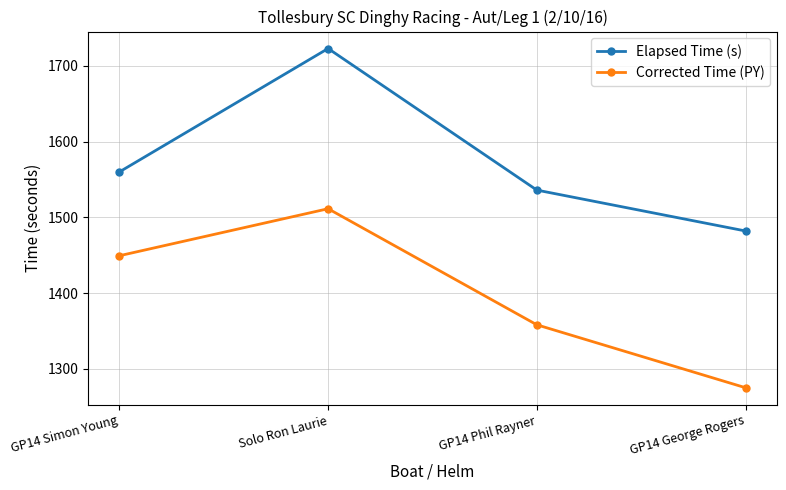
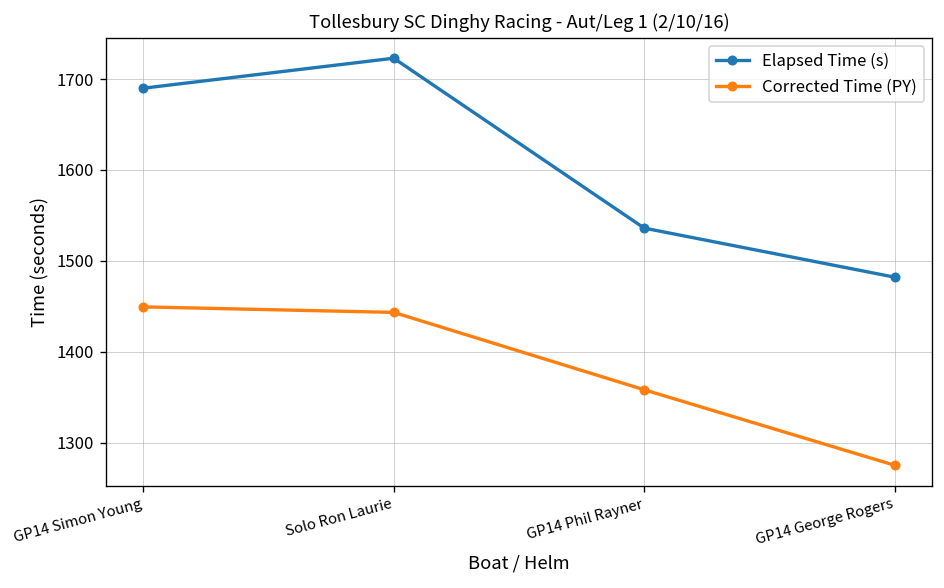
Elapsed Time (s), GP14 Simon Young: 1560 -> 1690
Corrected Time (PY), Solo Ron Laurie: 1510 -> 1440
